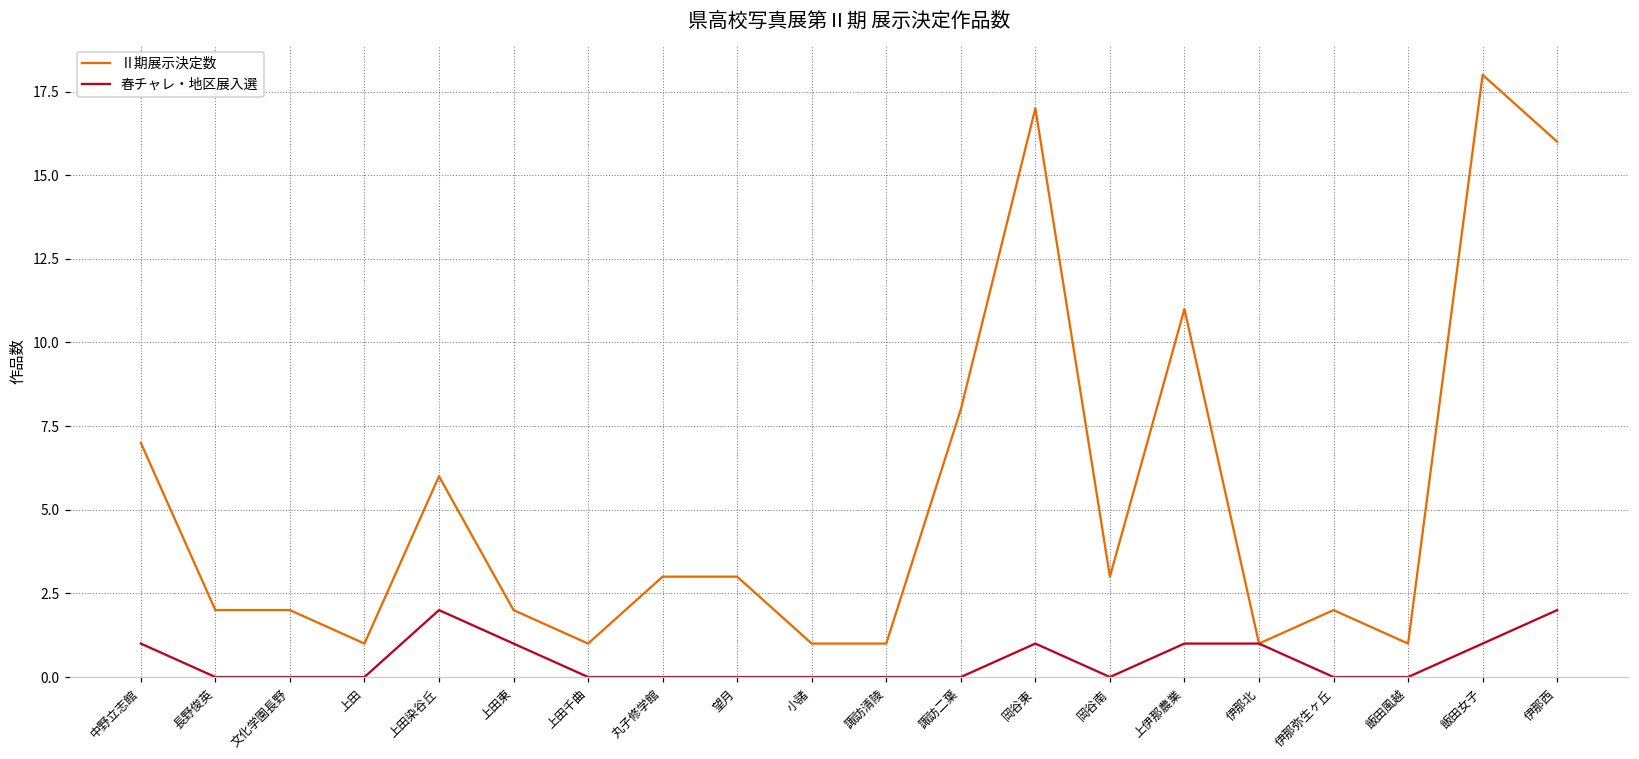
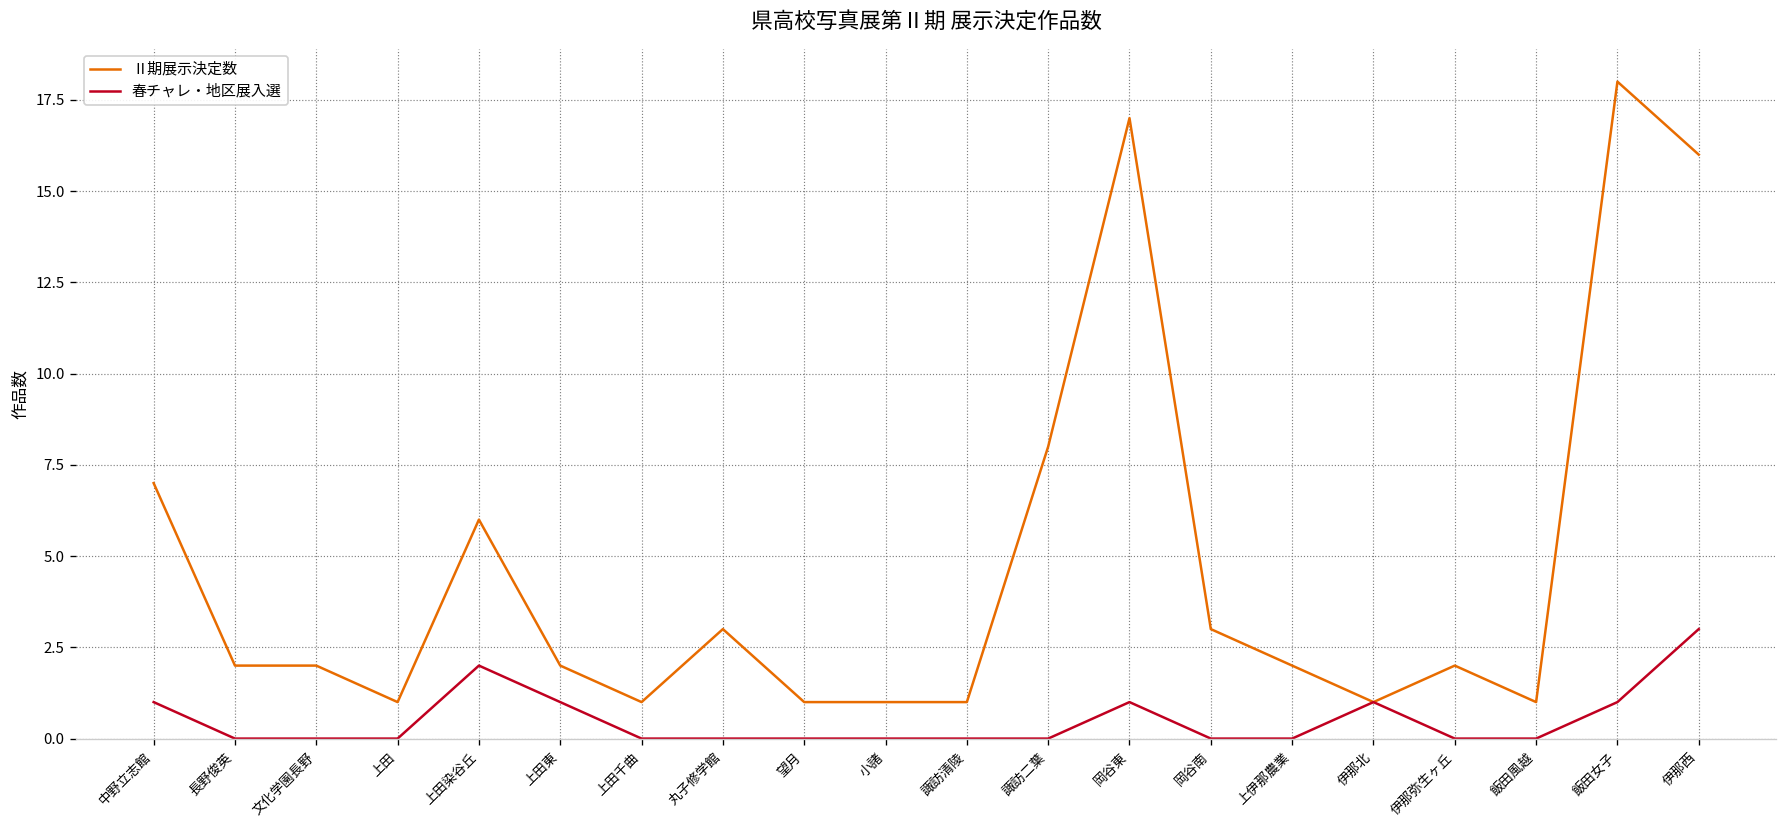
Ⅱ期展示決定数, 望月: 3 -> 1
Ⅱ期展示決定数, 上伊那農業: 11 -> 2
春チャレ・地区展入選, 上伊那農業: 1 -> 0
春チャレ・地区展入選, 伊那西: 2 -> 3
